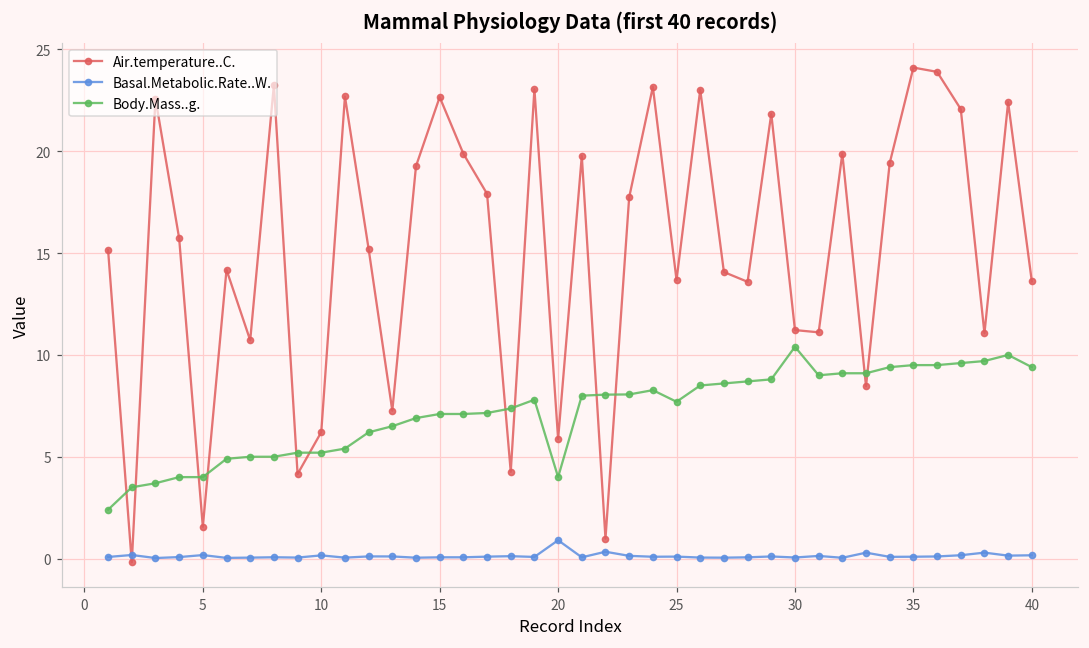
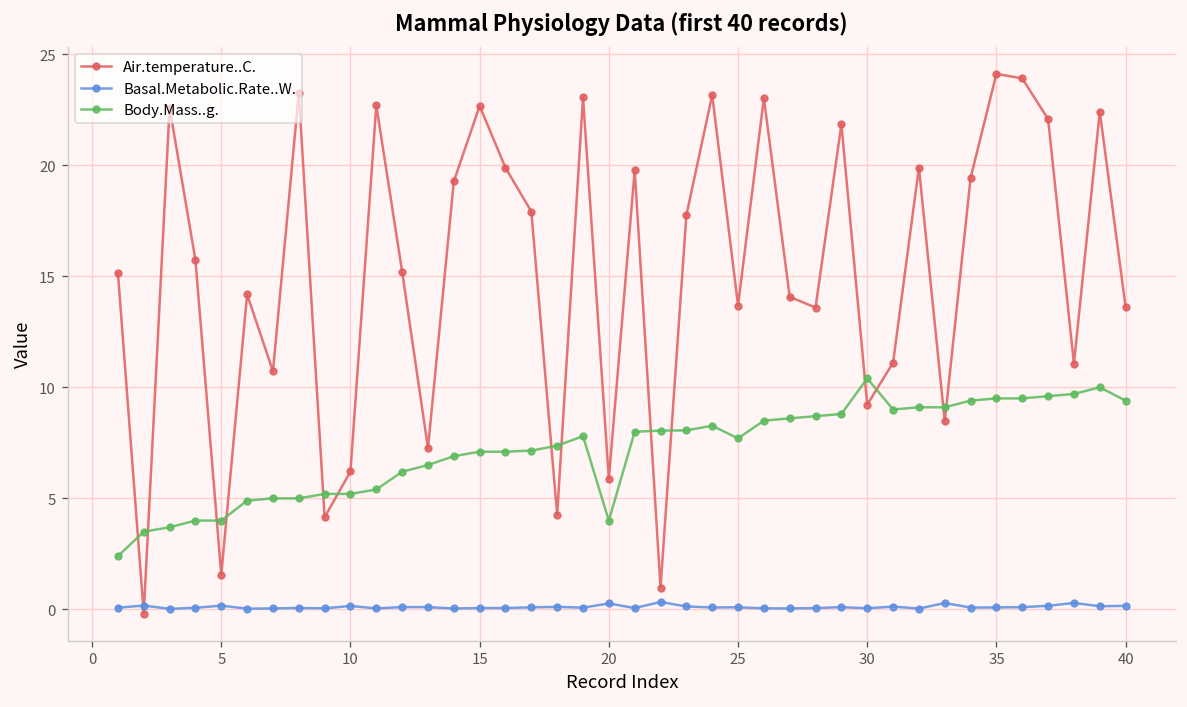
Basal.Metabolic.Rate..W., 20: 0.9 -> 0.3
Air.temperature..C., 30: 11.2 -> 9.2
